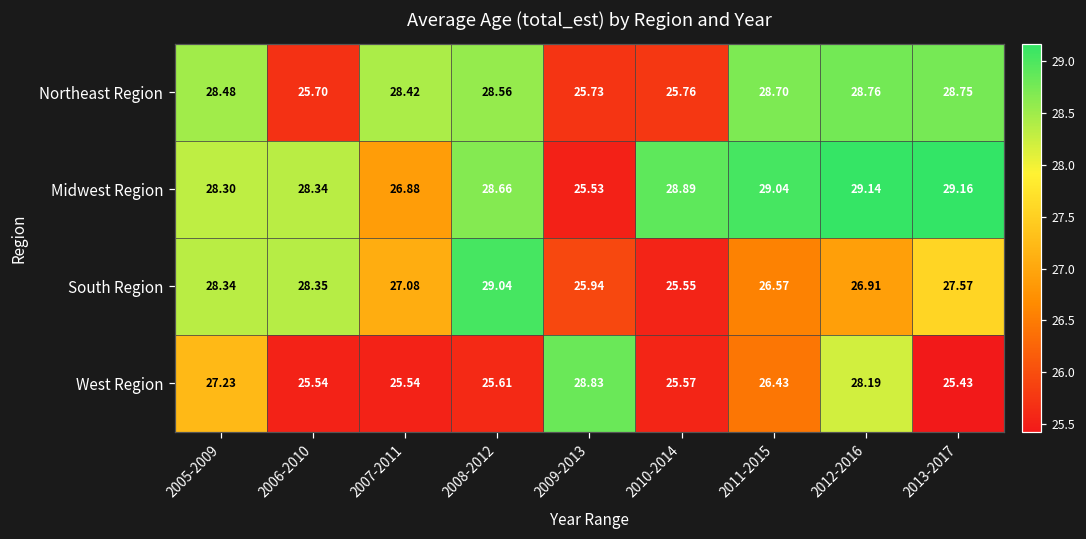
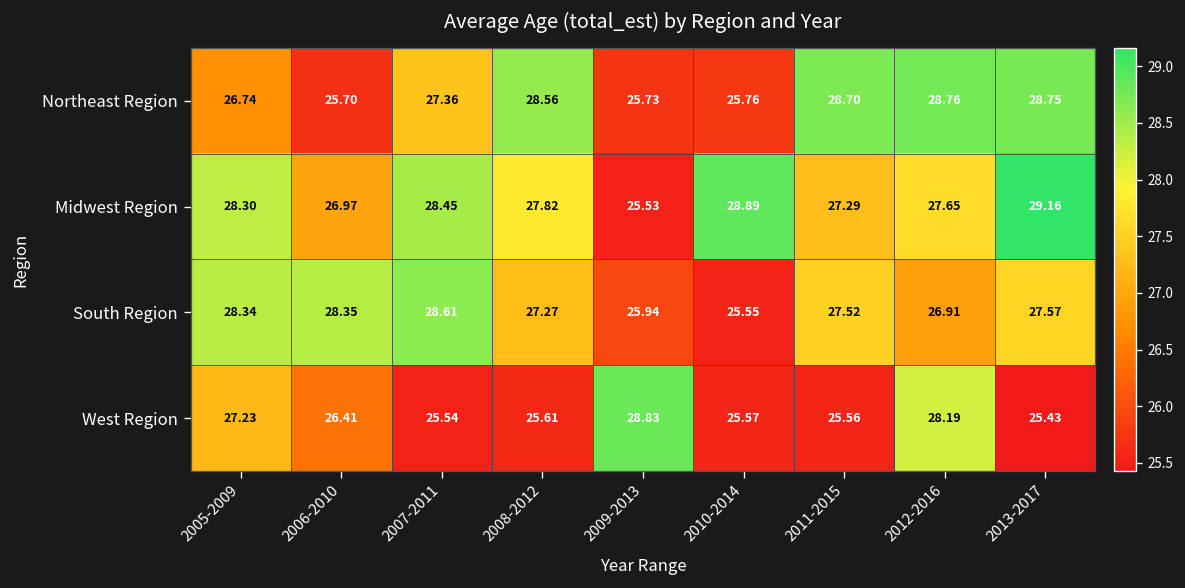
Northeast Region, 2005-2009: 28.48 -> 26.74
Northeast Region, 2007-2011: 28.42 -> 27.36
Midwest Region, 2006-2010: 28.34 -> 26.97
Midwest Region, 2007-2011: 26.88 -> 28.45
Midwest Region, 2008-2012: 28.66 -> 27.82
Midwest Region, 2011-2015: 29.04 -> 27.29
Midwest Region, 2012-2016: 29.14 -> 27.65
South Region, 2007-2011: 27.08 -> 28.61
South Region, 2008-2012: 29.04 -> 27.27
South Region, 2011-2015: 26.57 -> 27.52
West Region, 2006-2010: 25.54 -> 26.41
West Region, 2011-2015: 26.43 -> 25.56
